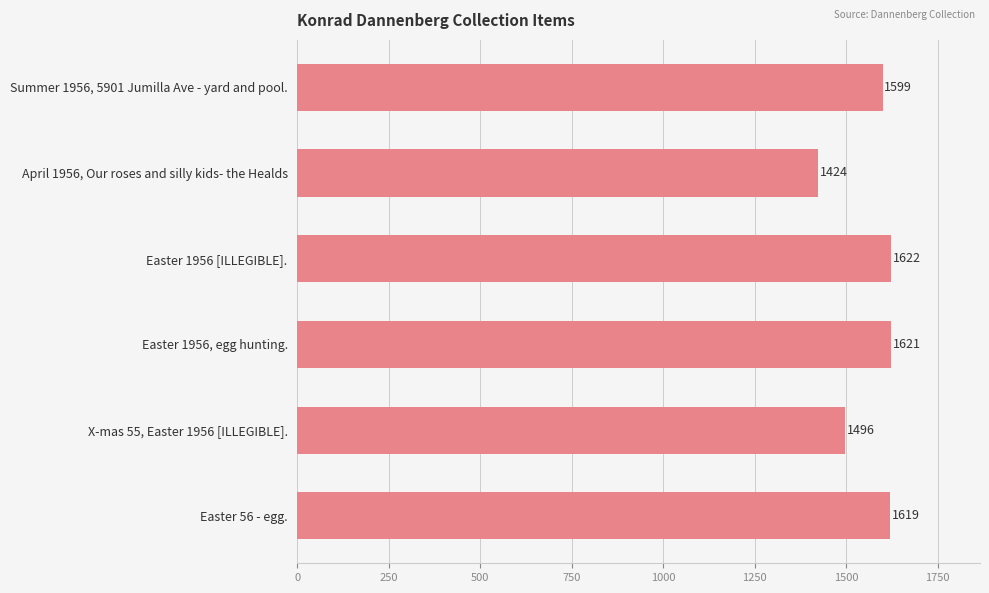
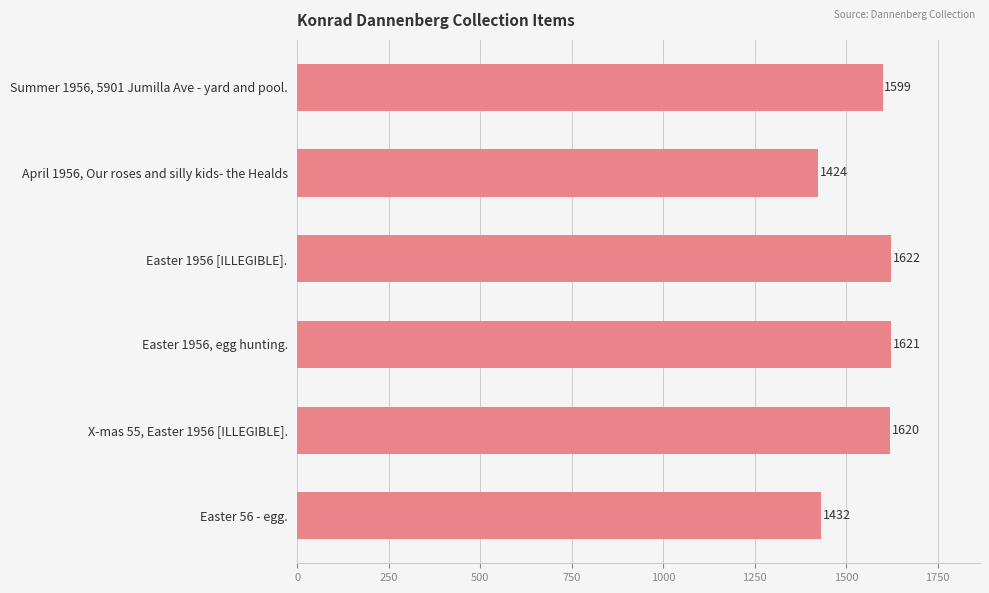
X-mas 55, Easter 1956 [ILLEGIBLE].: 1496 -> 1620
Easter 56 - egg.: 1619 -> 1432
